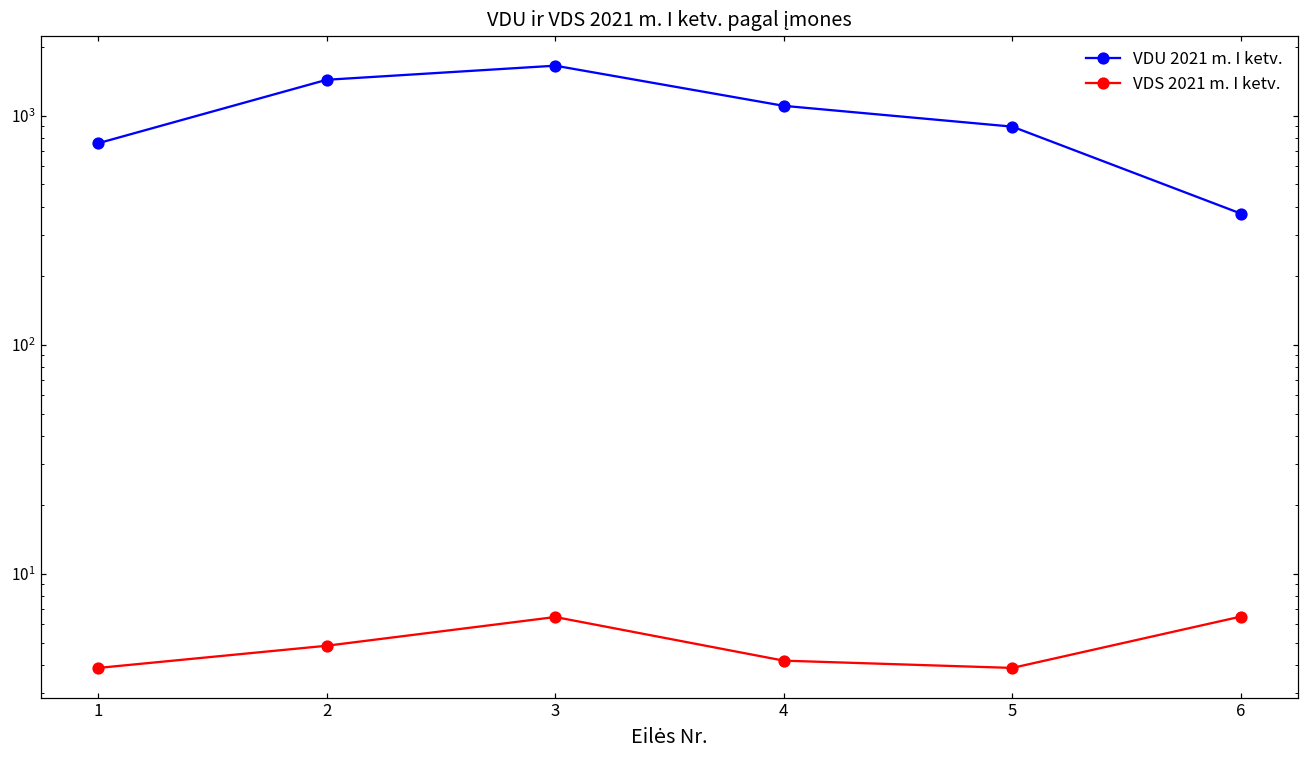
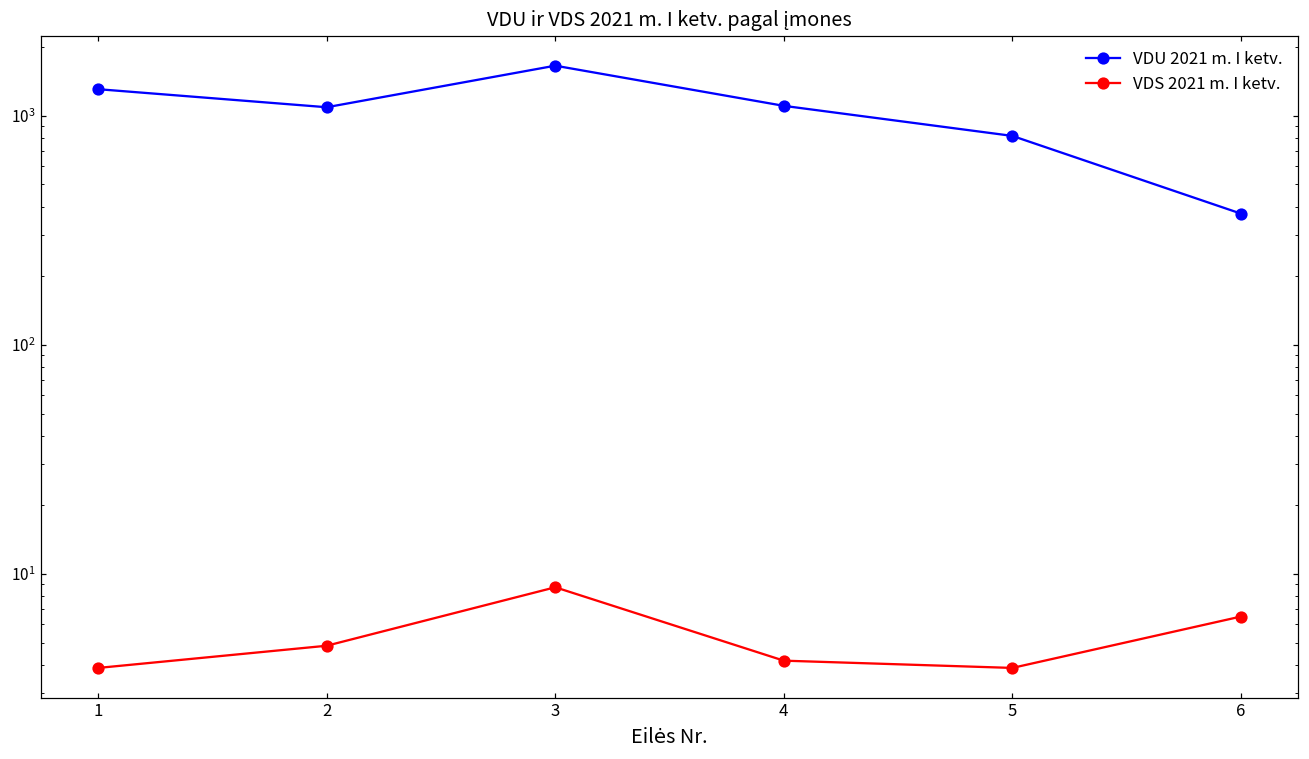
VDU 2021 m. I ketv., 1: 760 -> 1300
VDU 2021 m. I ketv., 2: 1400 -> 1100
VDS 2021 m. I ketv., 3: 6.5 -> 8.7
VDU 2021 m. I ketv., 5: 890 -> 810
